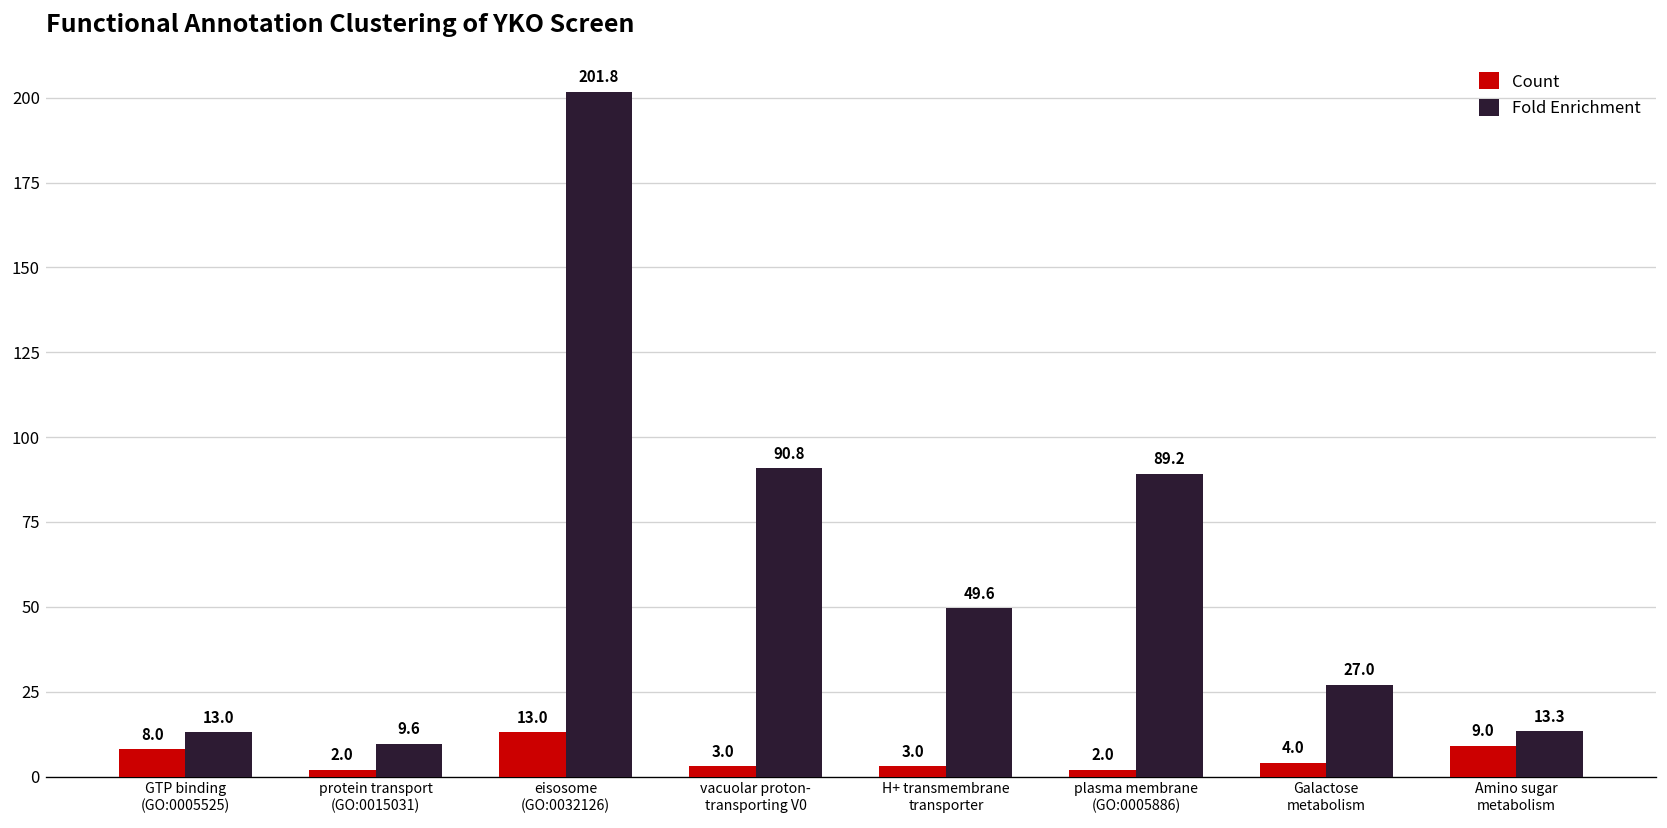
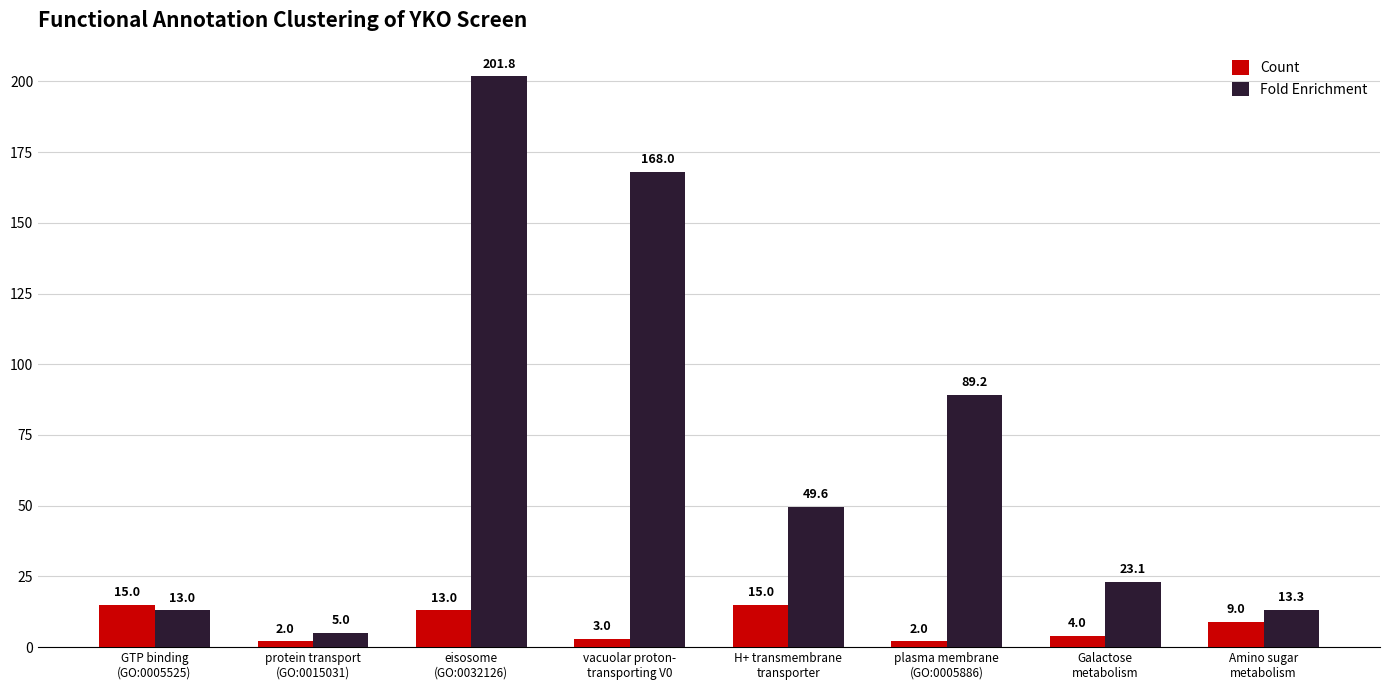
Count, GTP binding (GO:0005525): 8.0 -> 15.0
Fold Enrichment, protein transport (GO:0015031): 9.6 -> 5.0
Fold Enrichment, vacuolar proton- transporting V0: 90.8 -> 168.0
Count, H+ transmembrane transporter: 3.0 -> 15.0
Fold Enrichment, Galactose metabolism: 27.0 -> 23.1
